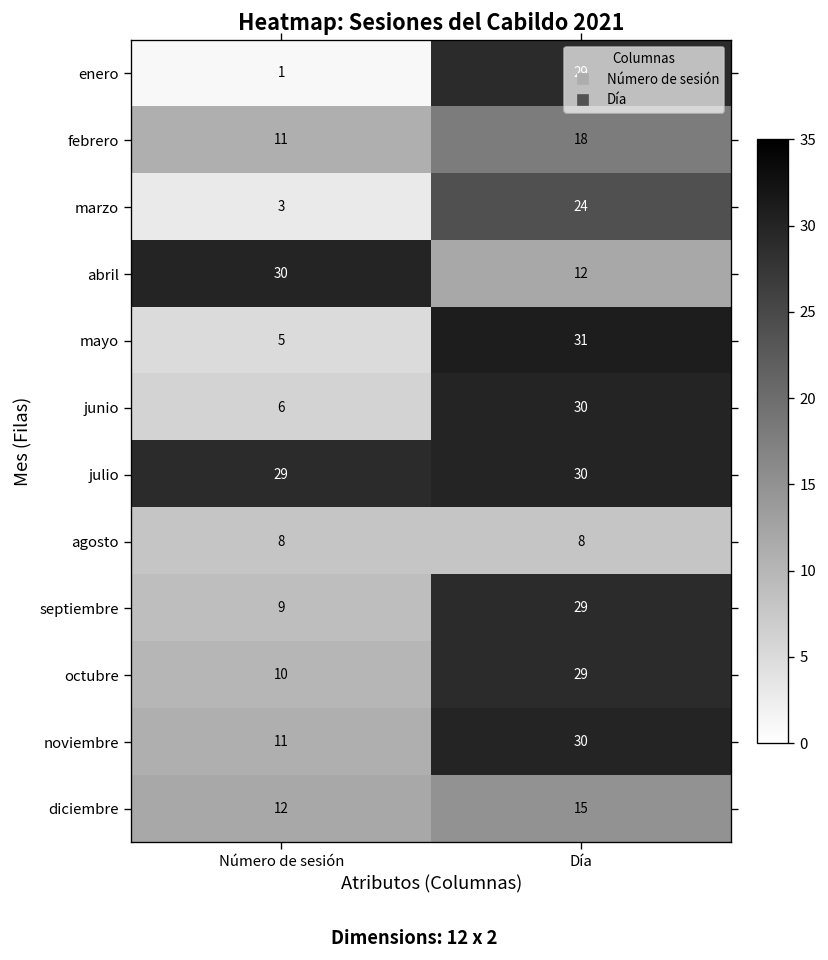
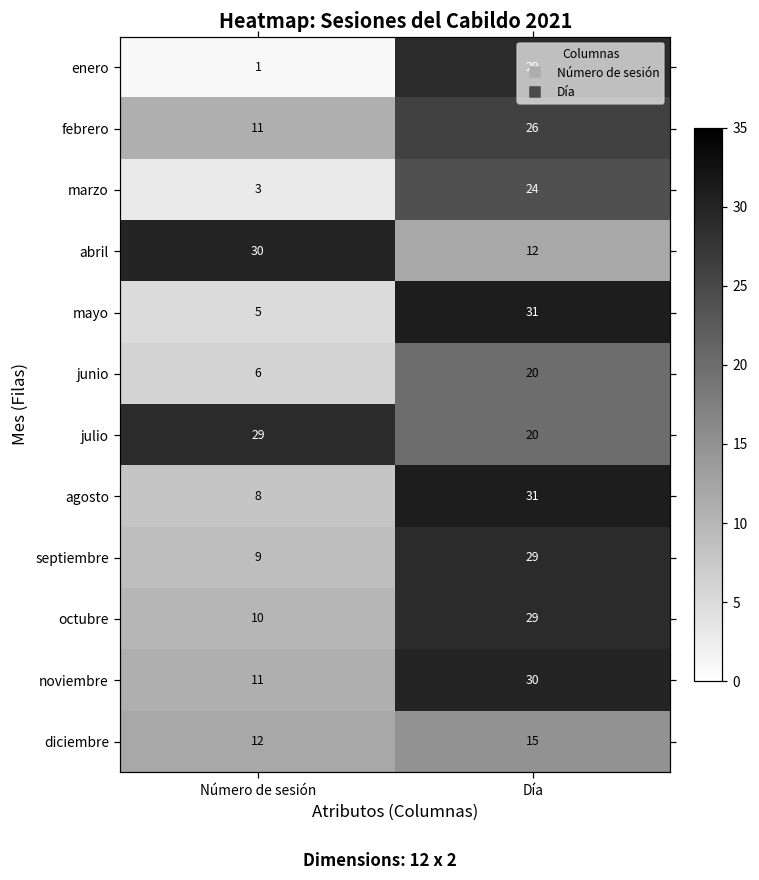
febrero, Día: 18 -> 26
junio, Día: 30 -> 20
julio, Día: 30 -> 20
agosto, Día: 8 -> 31
